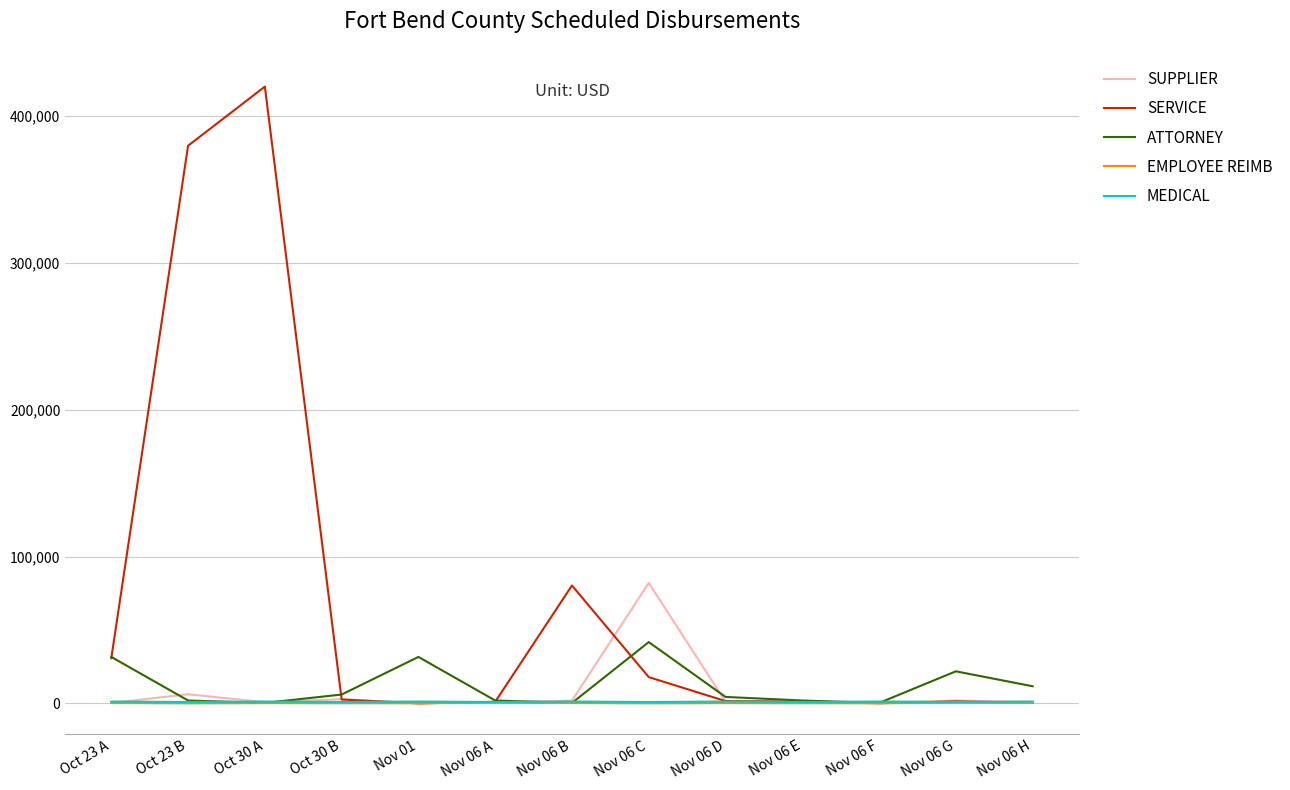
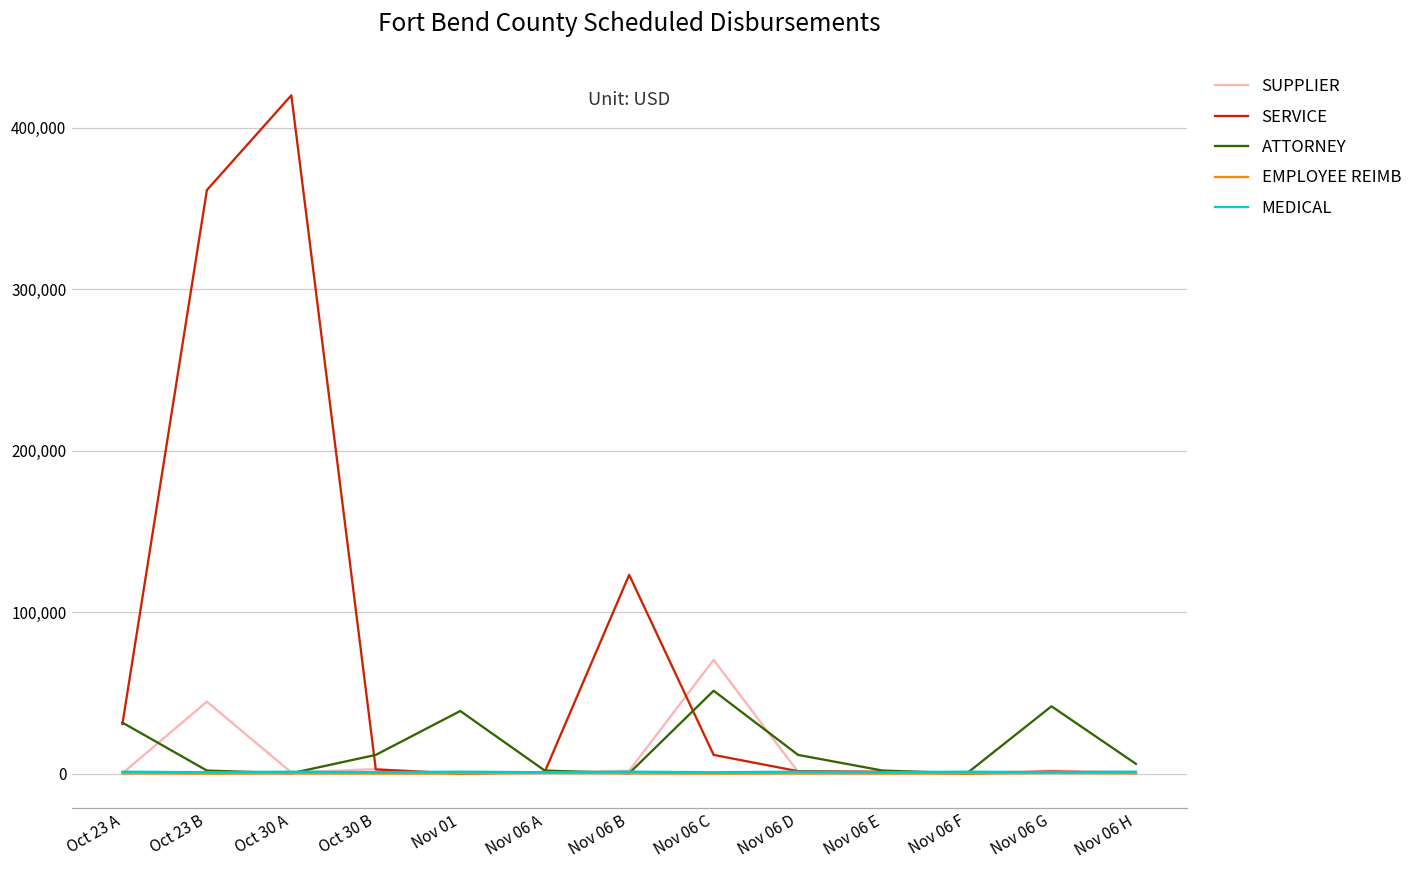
SUPPLIER, Oct 23 B: 6,000 -> 45,000
SERVICE, Oct 23 B: 380,000 -> 361,000
ATTORNEY, Oct 30 B: 6,000 -> 12,000
ATTORNEY, Nov 01: 32,000 -> 39,000
SERVICE, Nov 06 B: 80,000 -> 123,000
SUPPLIER, Nov 06 C: 82,000 -> 70,000
SERVICE, Nov 06 C: 18,000 -> 12,000
ATTORNEY, Nov 06 C: 42,000 -> 51,000
ATTORNEY, Nov 06 D: 4,000 -> 12,000
ATTORNEY, Nov 06 G: 22,000 -> 42,000
ATTORNEY, Nov 06 H: 12,000 -> 6,000
